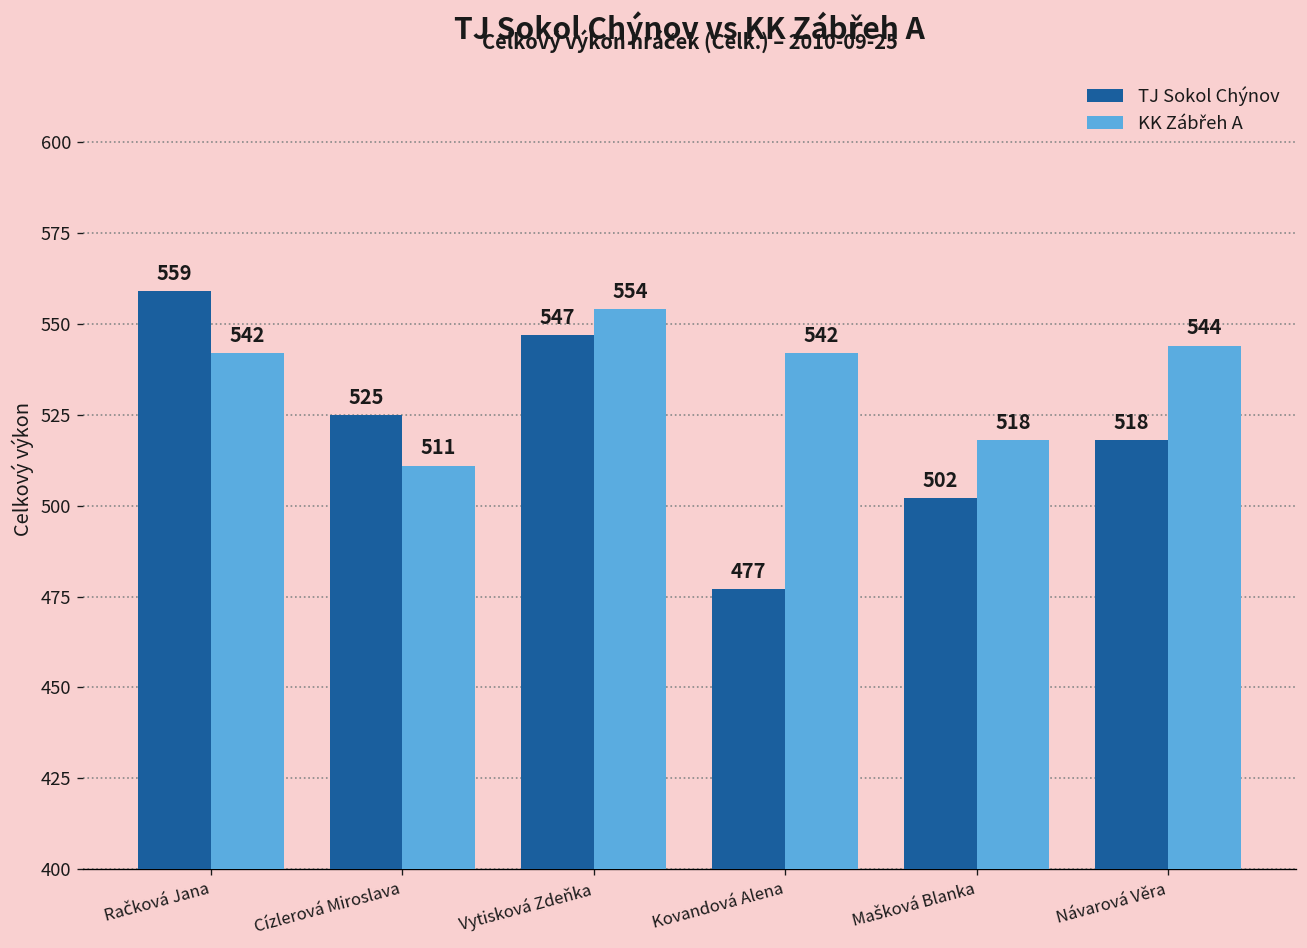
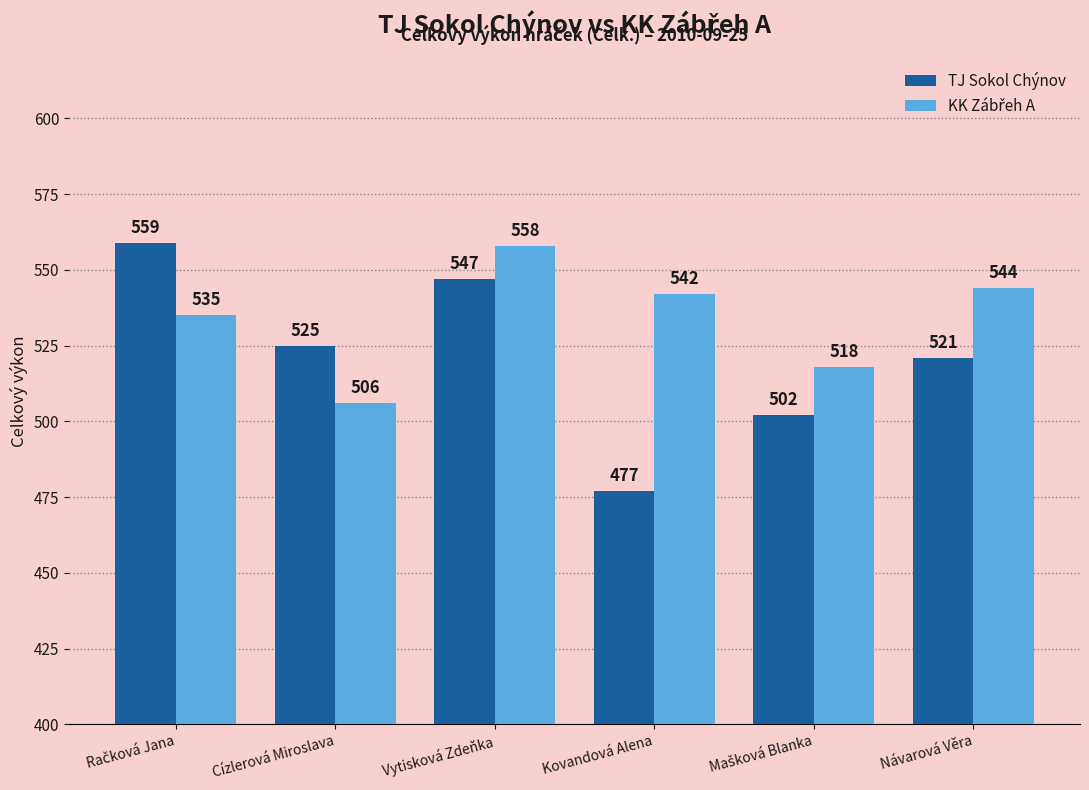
KK Zábřeh A, Račková Jana: 542 -> 535
KK Zábřeh A, Cízlerová Miroslava: 511 -> 506
KK Zábřeh A, Vytisková Zdeňka: 554 -> 558
TJ Sokol Chýnov, Návarová Věra: 518 -> 521
